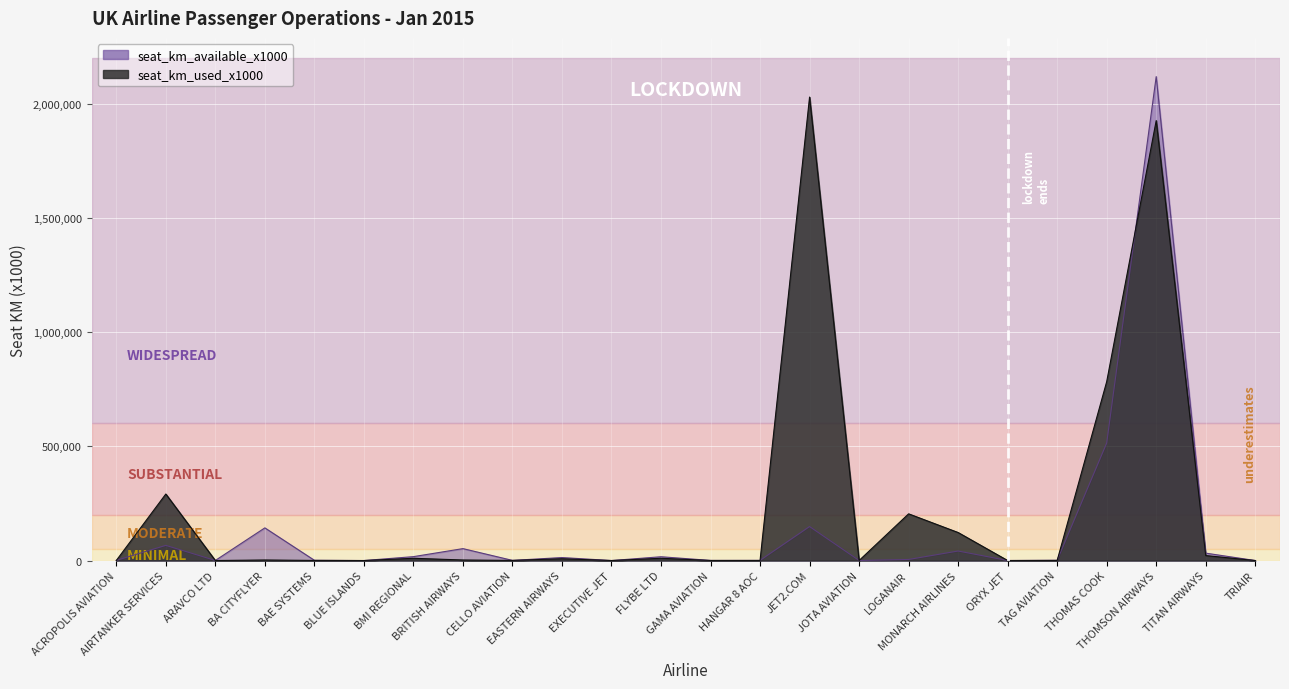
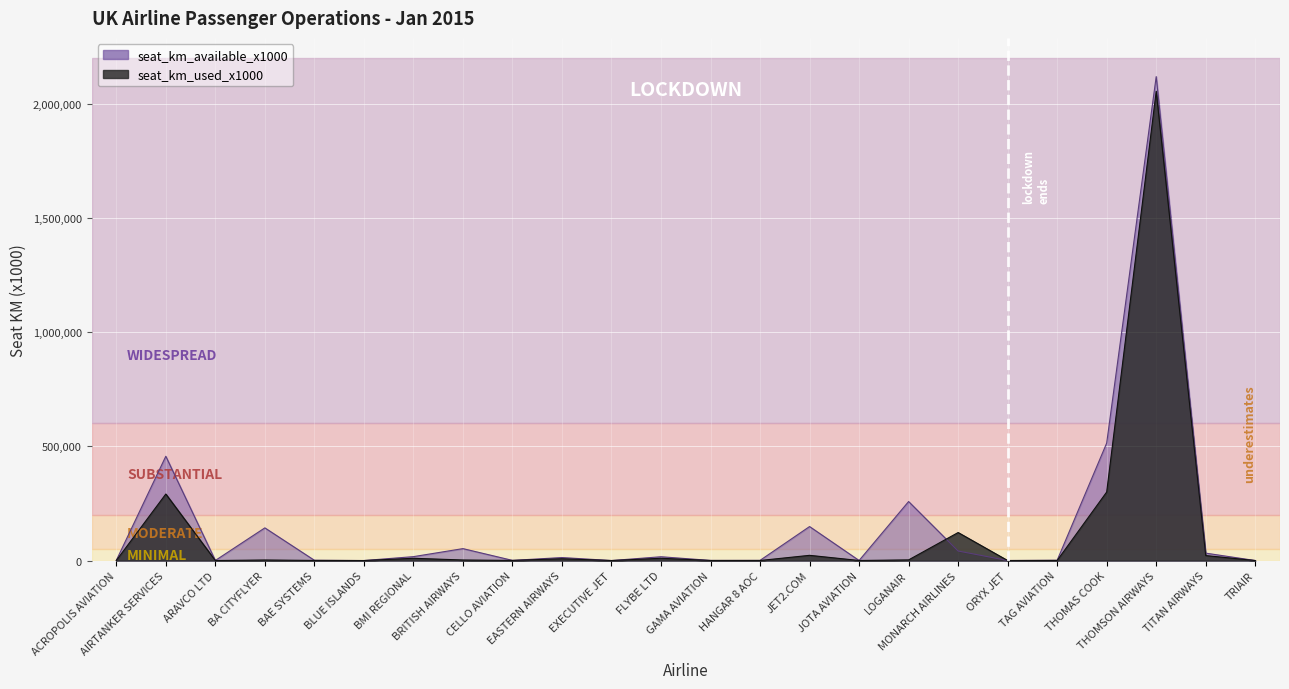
seat_km_available_x1000, AIRTANKER SERVICES: 70,000 -> 460,000
seat_km_used_x1000, JET2.COM: 2,030,000 -> 20,000
seat_km_available_x1000, LOGANAIR: 0 -> 260,000
seat_km_used_x1000, LOGANAIR: 200,000 -> 0
seat_km_used_x1000, THOMAS COOK: 780,000 -> 300,000
seat_km_used_x1000, THOMSON AIRWAYS: 1,930,000 -> 2,050,000
